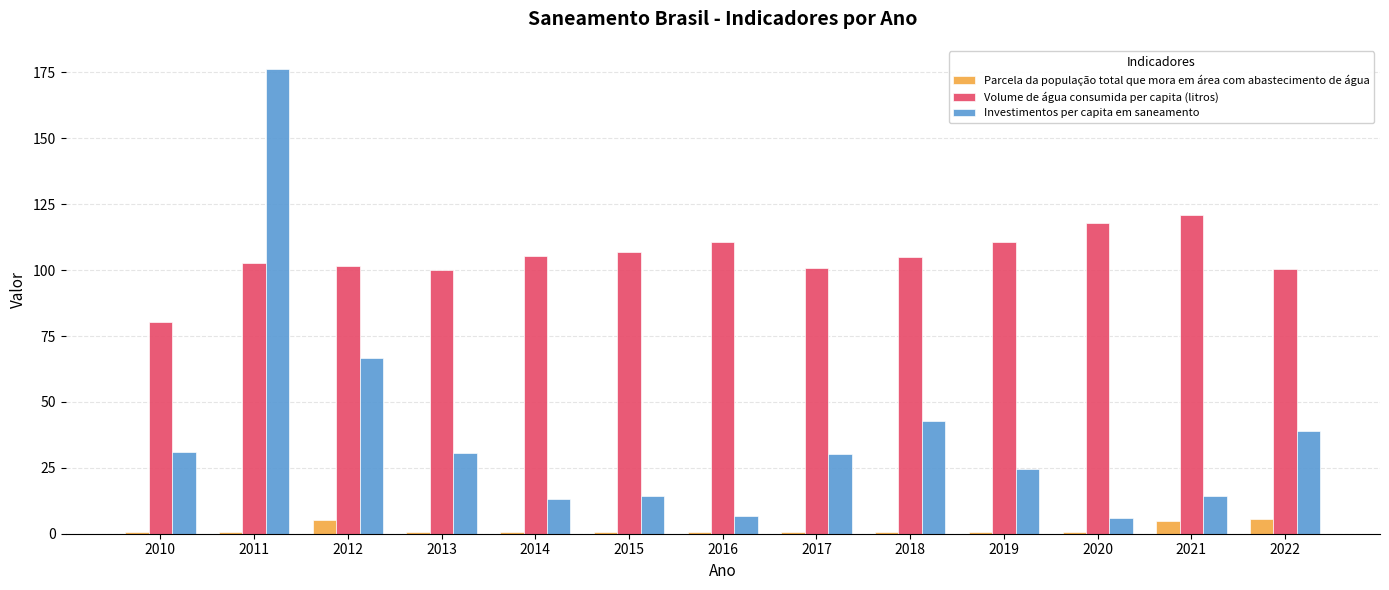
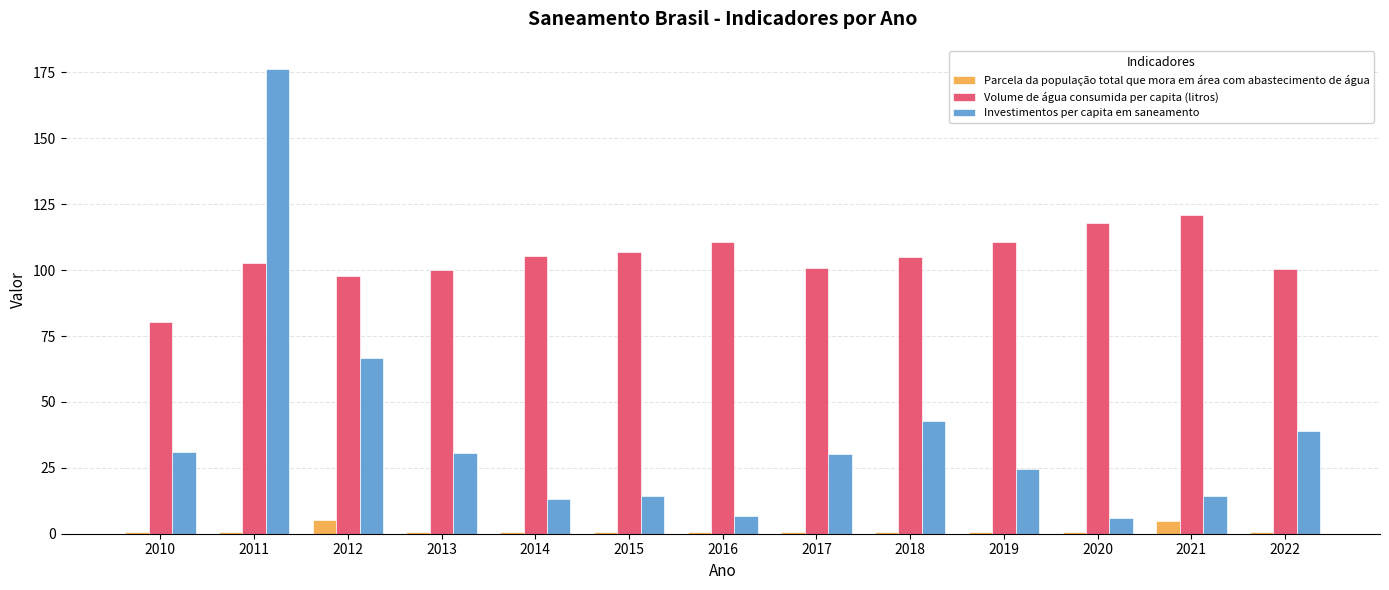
Volume de água consumida per capita (litros), 2012: 102 -> 98
Parcela da população total que mora em área com abastecimento de água, 2022: 6 -> 1
